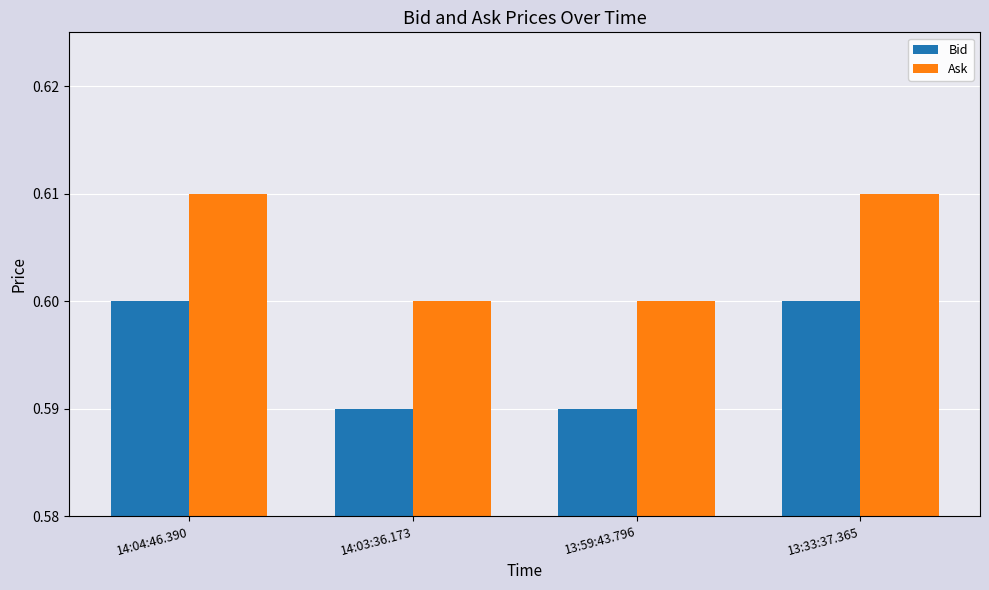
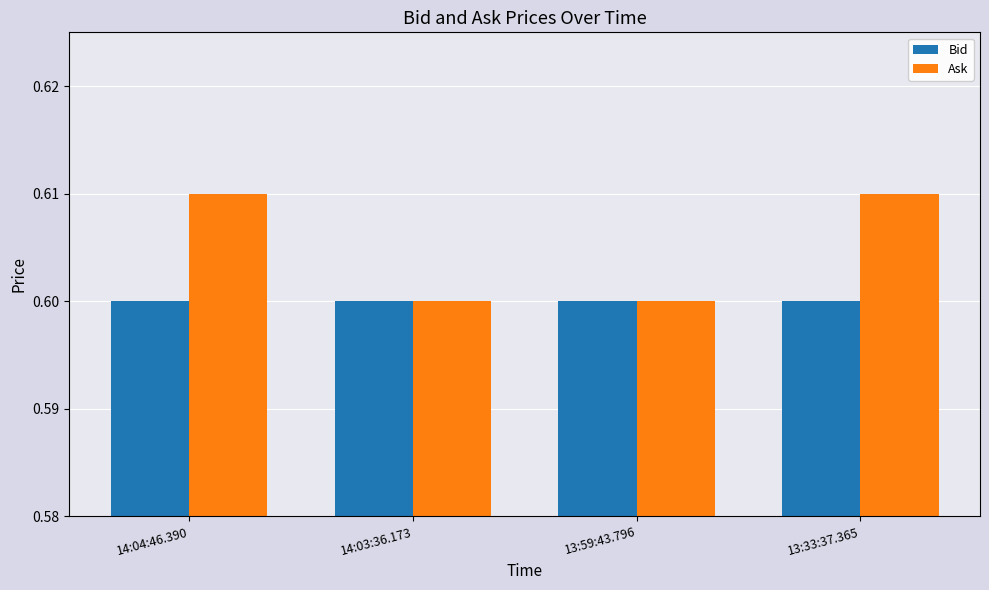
Bid, 14:03:36.173: 0.59 -> 0.60
Bid, 13:59:43.796: 0.59 -> 0.60
